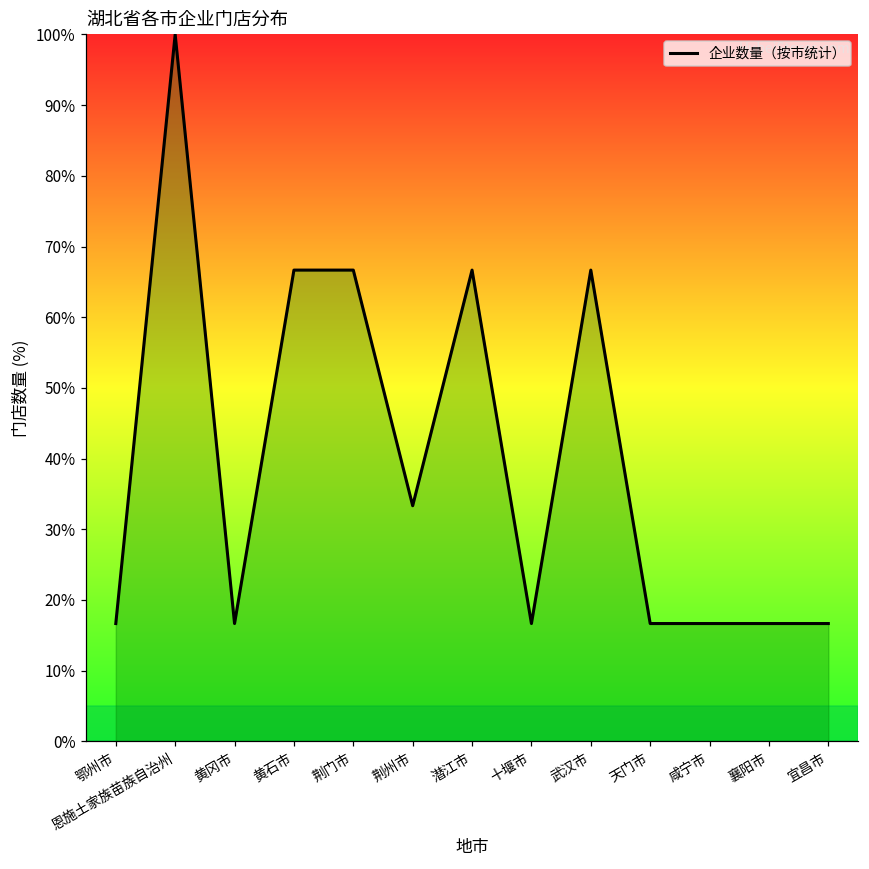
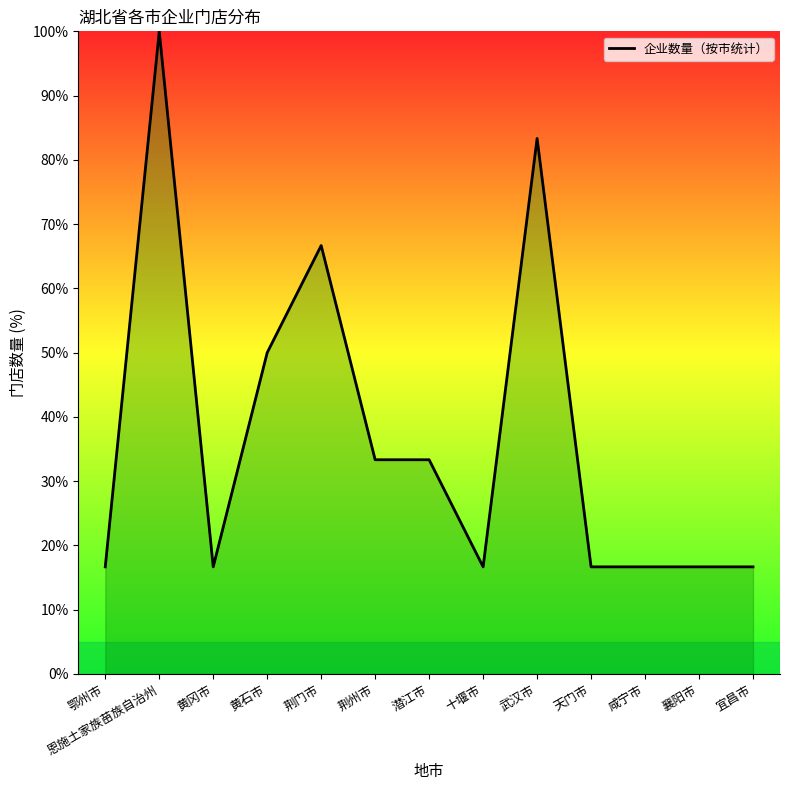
黄石市: 67% -> 50%
潜江市: 67% -> 33%
武汉市: 67% -> 83%
